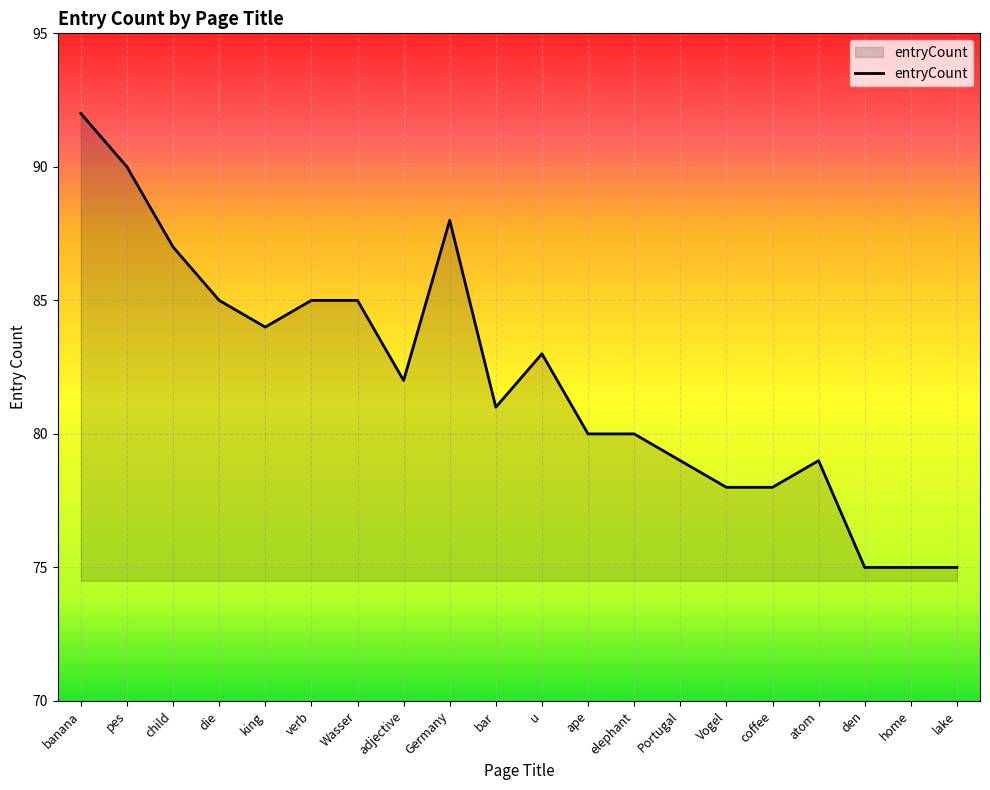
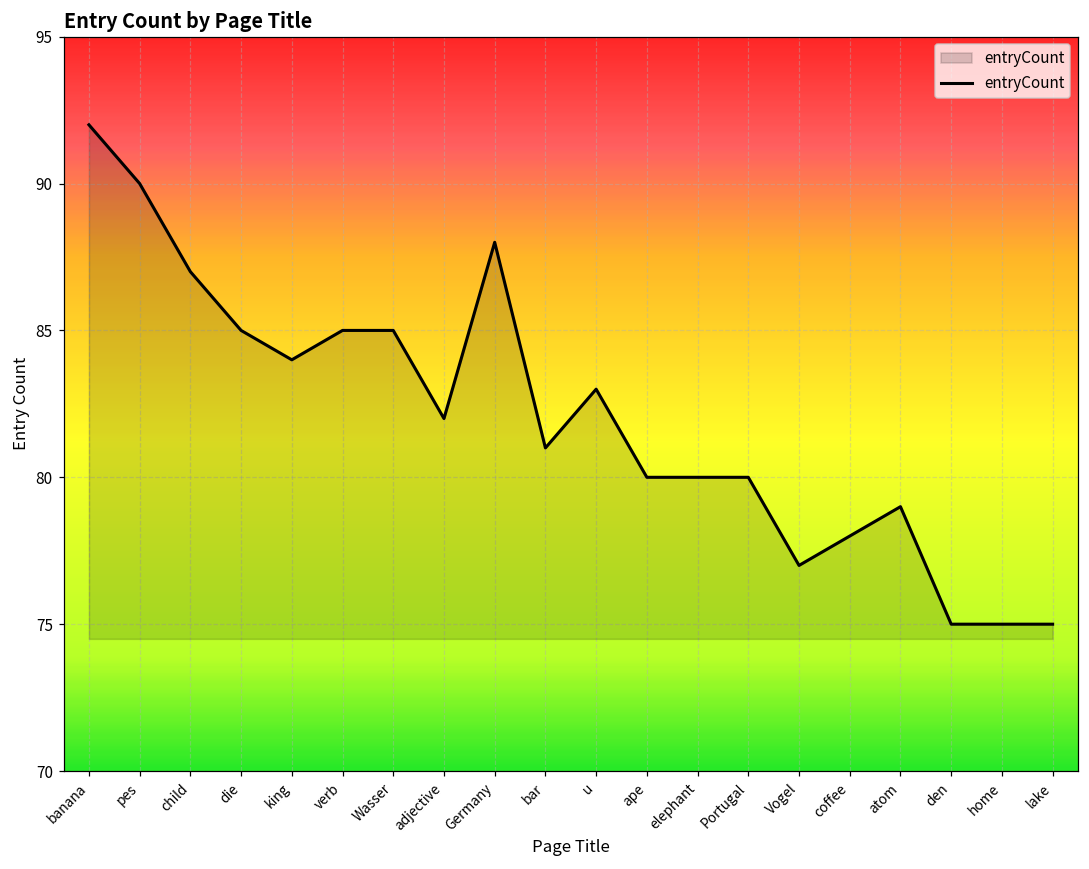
Portugal: 79 -> 80
Vogel: 78 -> 77
